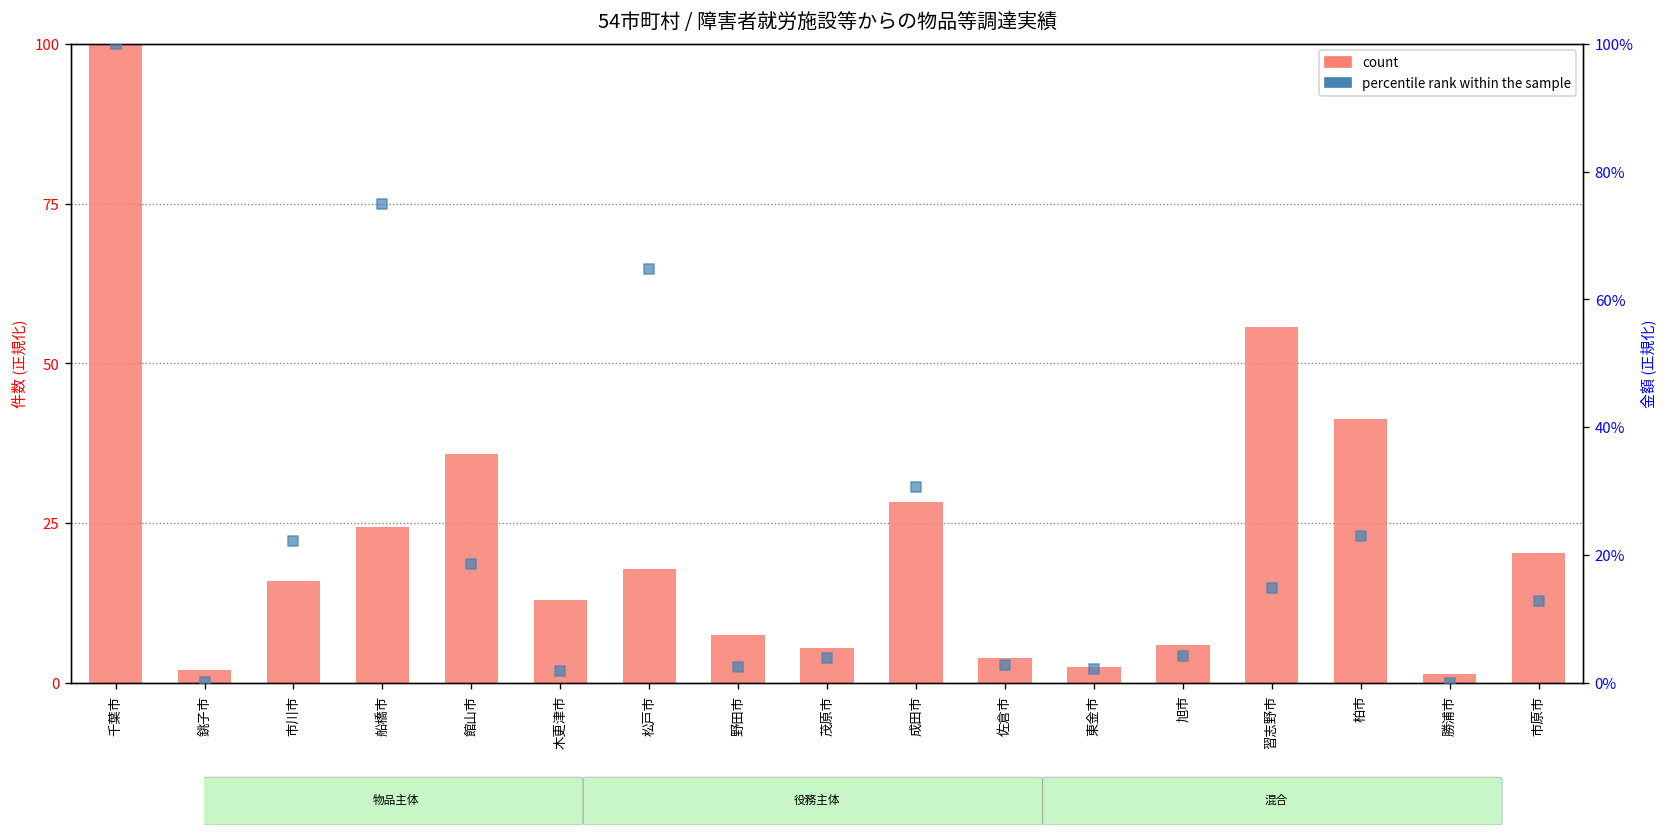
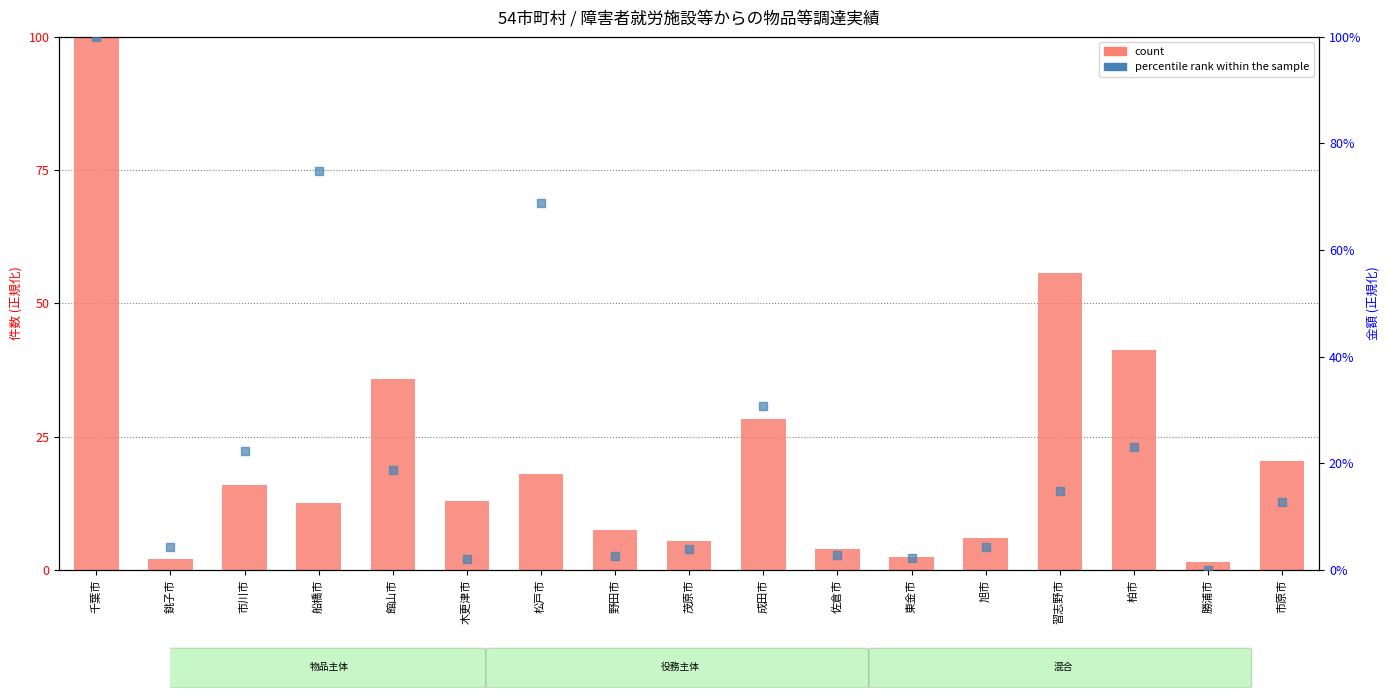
count, 船橋市: 24 -> 12
percentile rank within the sample, 銚子市: 0% -> 4%
percentile rank within the sample, 松戸市: 65% -> 69%
